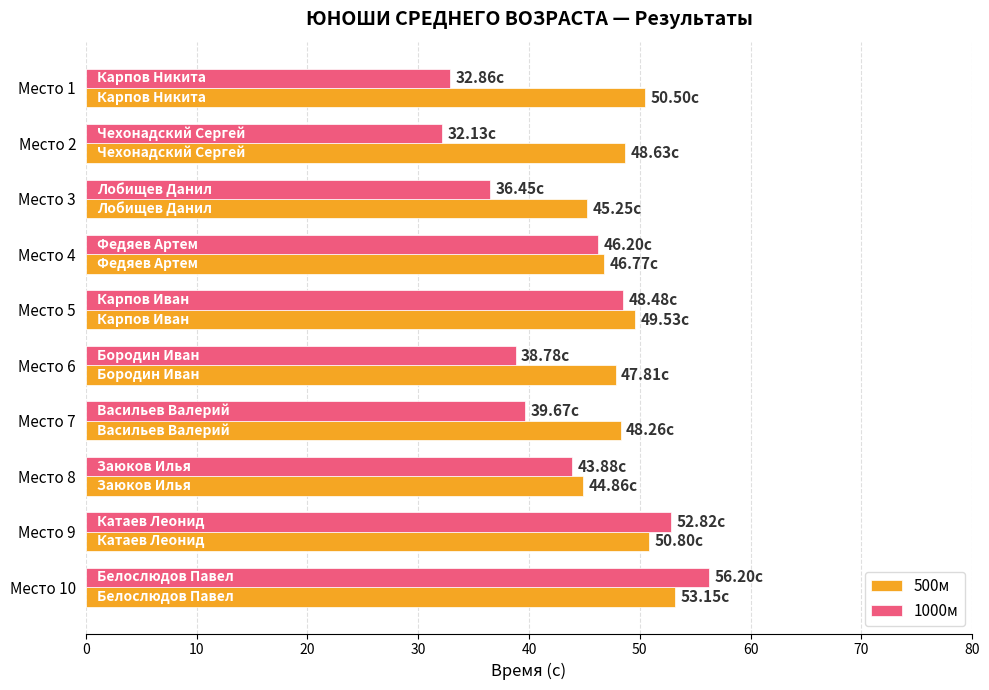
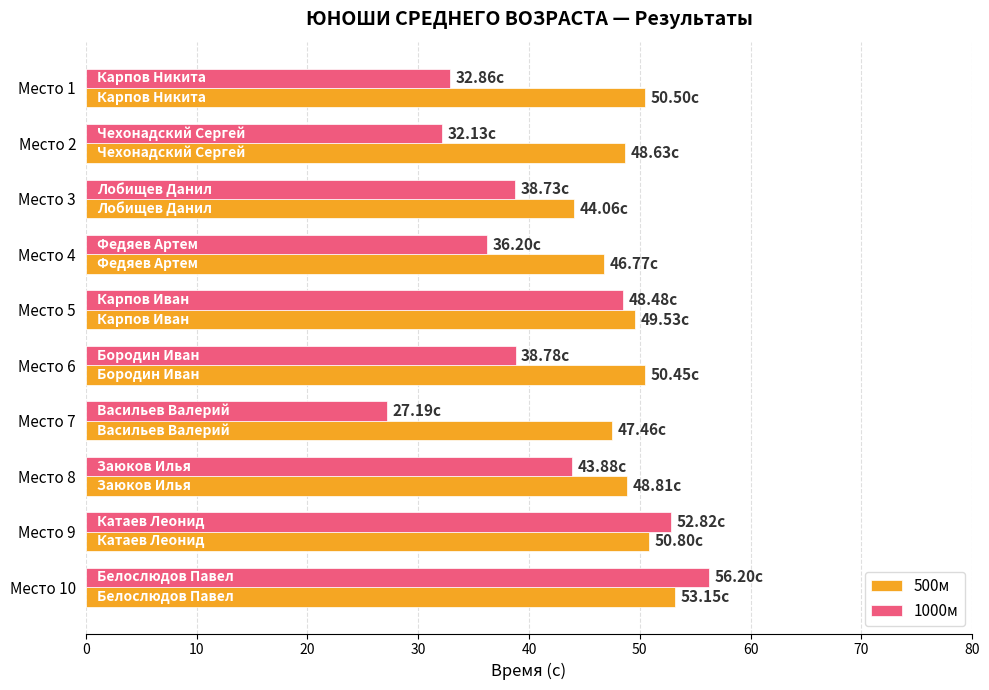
1000м, Место 3: 36.45с -> 38.73с
500м, Место 3: 45.25с -> 44.06с
1000м, Место 4: 46.20с -> 36.20с
500м, Место 6: 47.81с -> 50.45с
1000м, Место 7: 39.67с -> 27.19с
500м, Место 7: 48.26с -> 47.46с
500м, Место 8: 44.86с -> 48.81с
